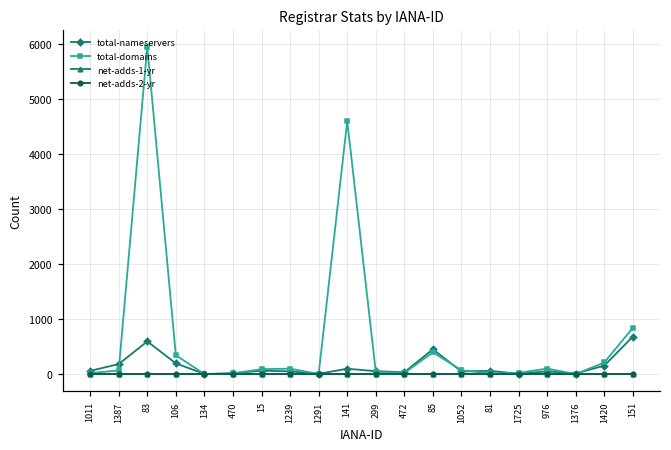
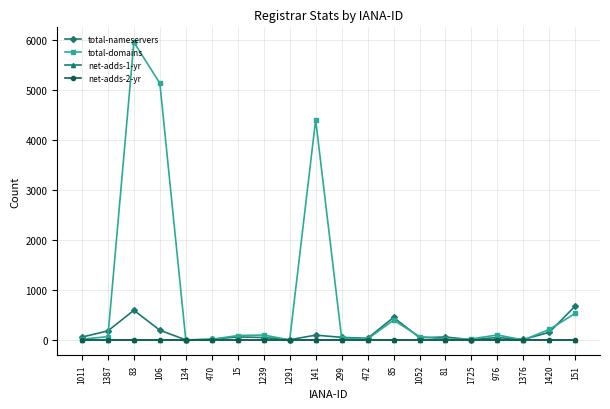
total-domains, 106: 300 -> 5100
total-domains, 141: 4600 -> 4400
total-domains, 151: 800 -> 500
